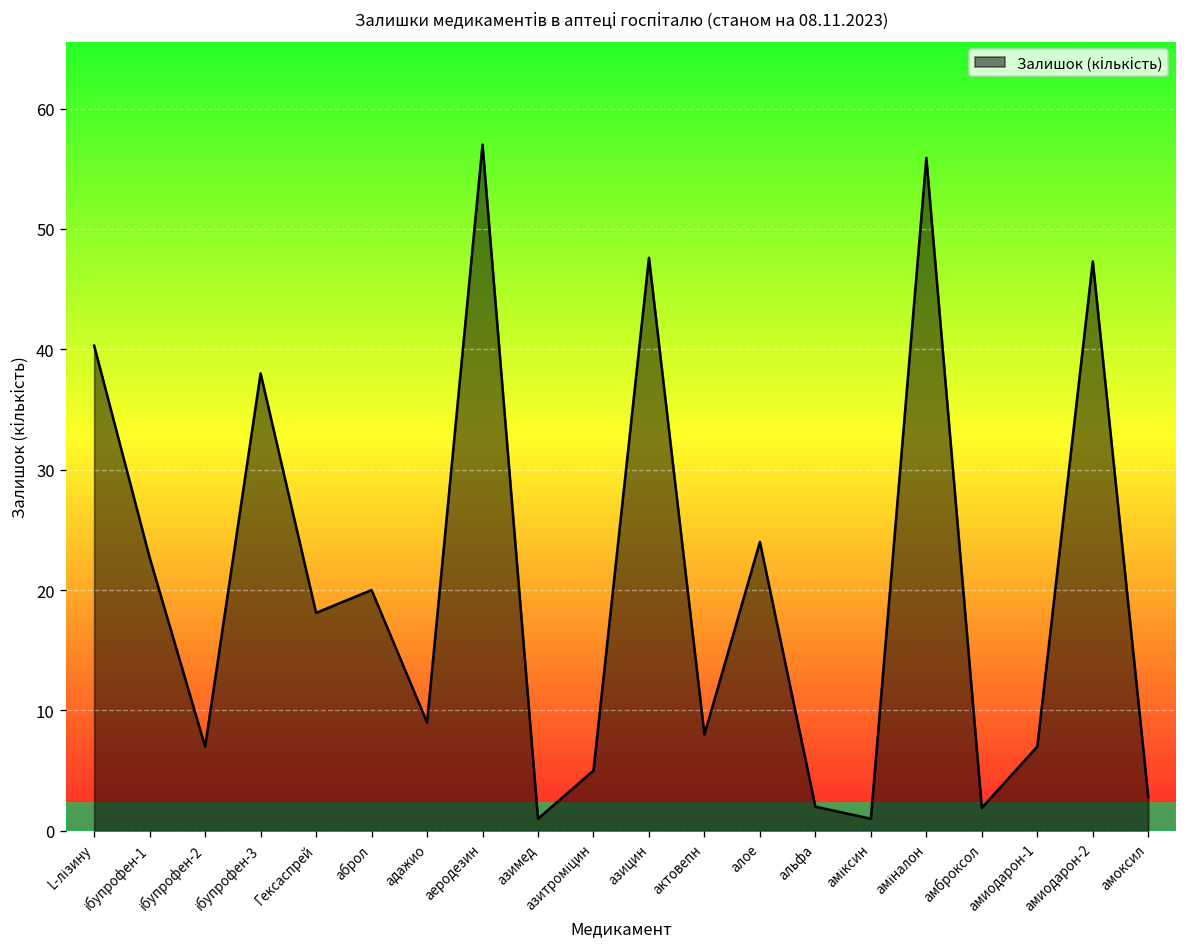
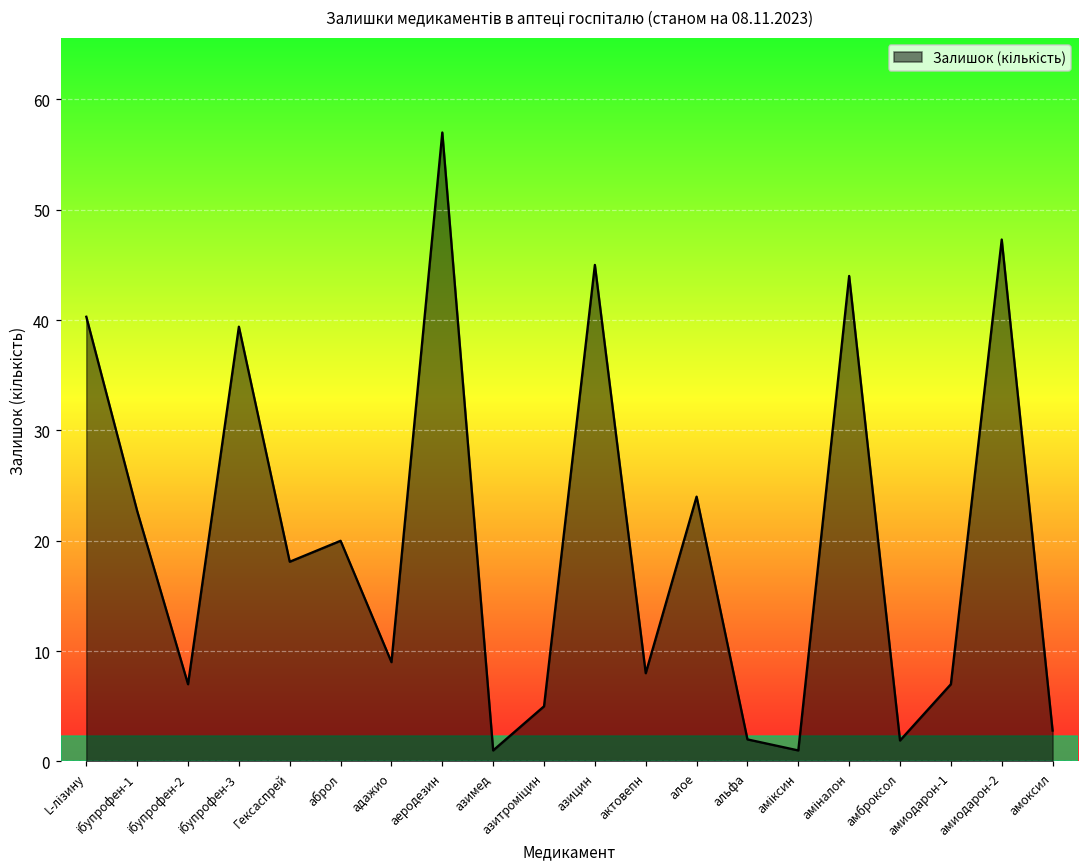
ібупрофен-3: 38.0 -> 39.4
азицин: 47.6 -> 45.0
аміналон: 55.9 -> 44.0
